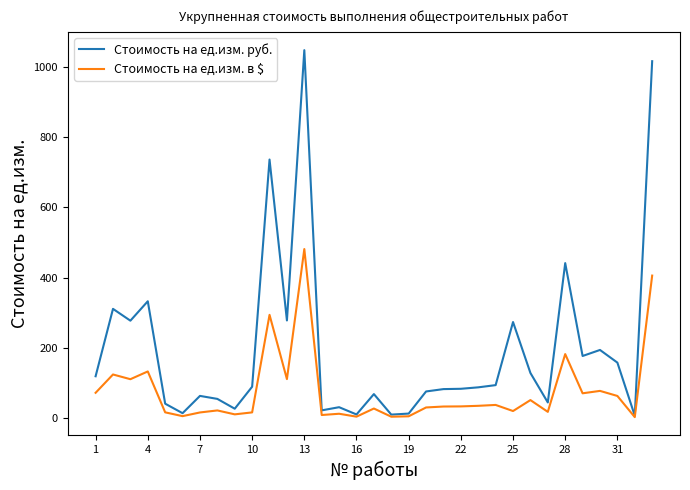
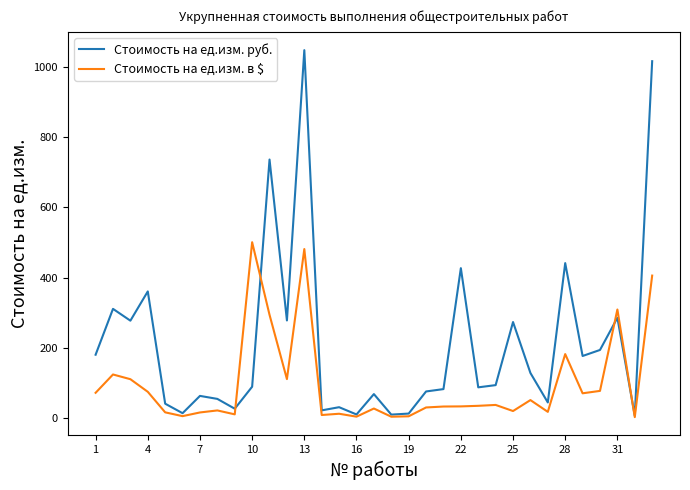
Стоимость на ед.изм. руб., 1: 120 -> 180
Стоимость на ед.изм. руб., 4: 330 -> 360
Стоимость на ед.изм. в $, 4: 130 -> 70
Стоимость на ед.изм. в $, 10: 20 -> 500
Стоимость на ед.изм. руб., 22: 80 -> 430
Стоимость на ед.изм. руб., 31: 160 -> 290
Стоимость на ед.изм. в $, 31: 60 -> 310
